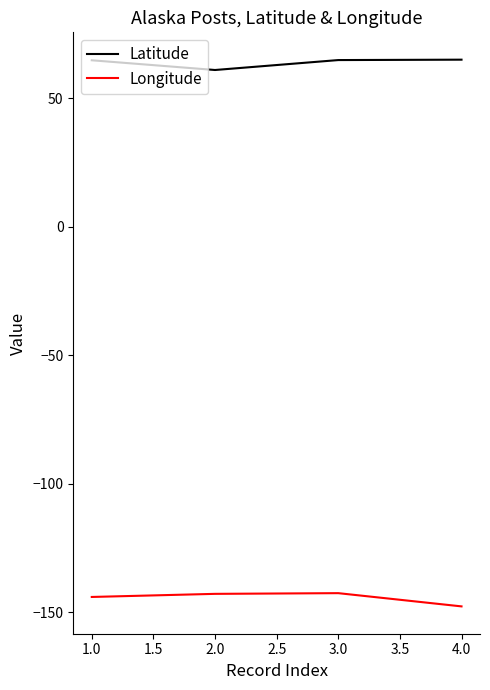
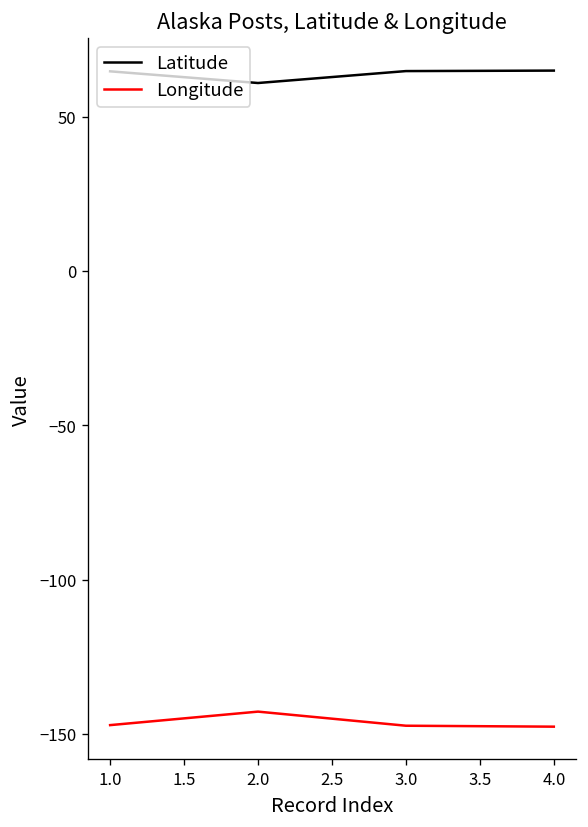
Longitude, 1.0: -144 -> -147
Longitude, 3.0: -143 -> -147
